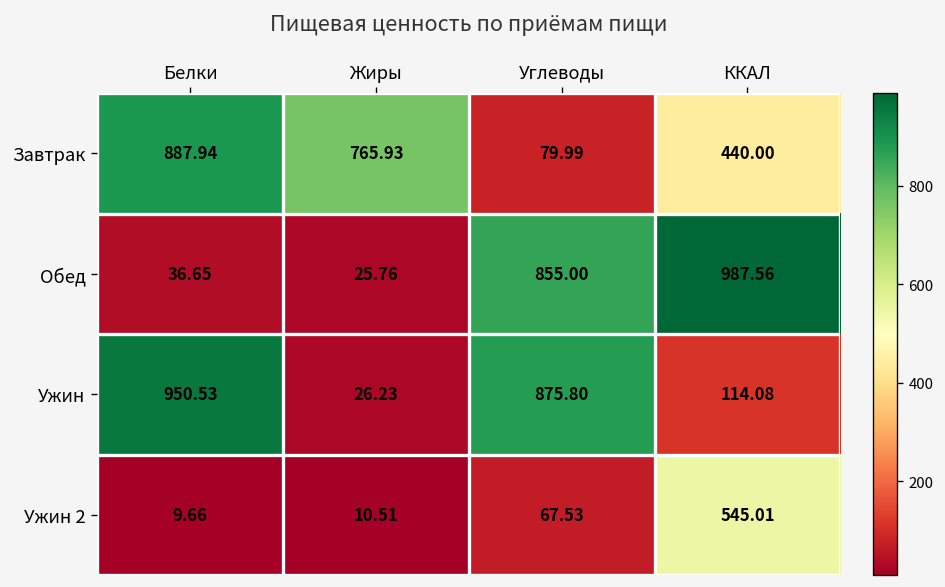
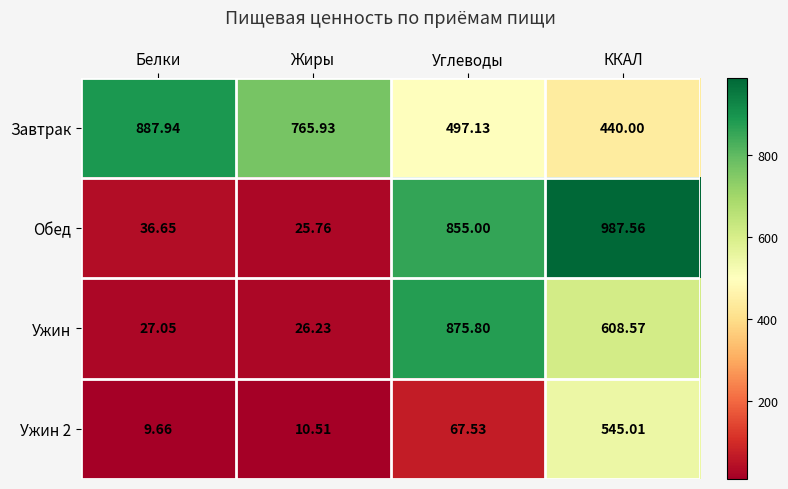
Завтрак, Углеводы: 79.99 -> 497.13
Ужин, Белки: 950.53 -> 27.05
Ужин, ККАЛ: 114.08 -> 608.57
